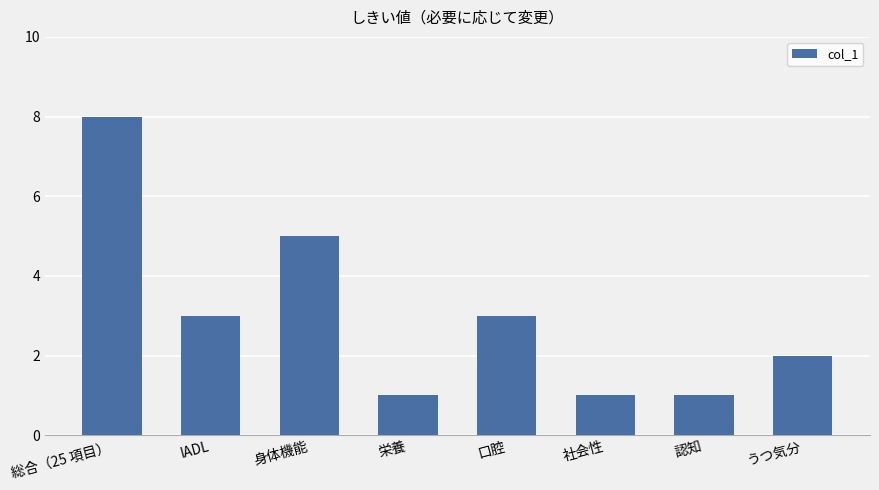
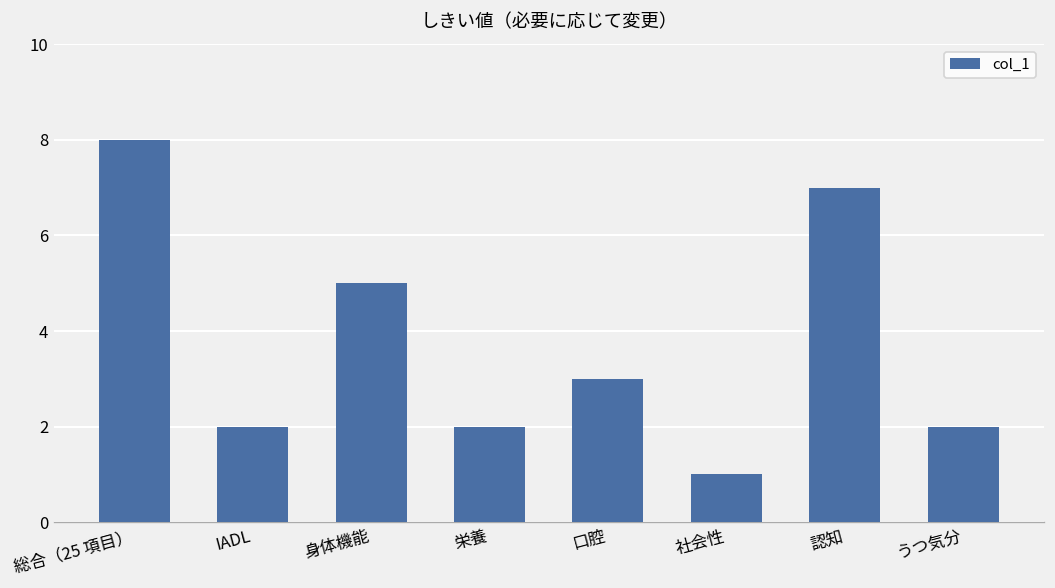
IADL: 3 -> 2
栄養: 1 -> 2
認知: 1 -> 7
